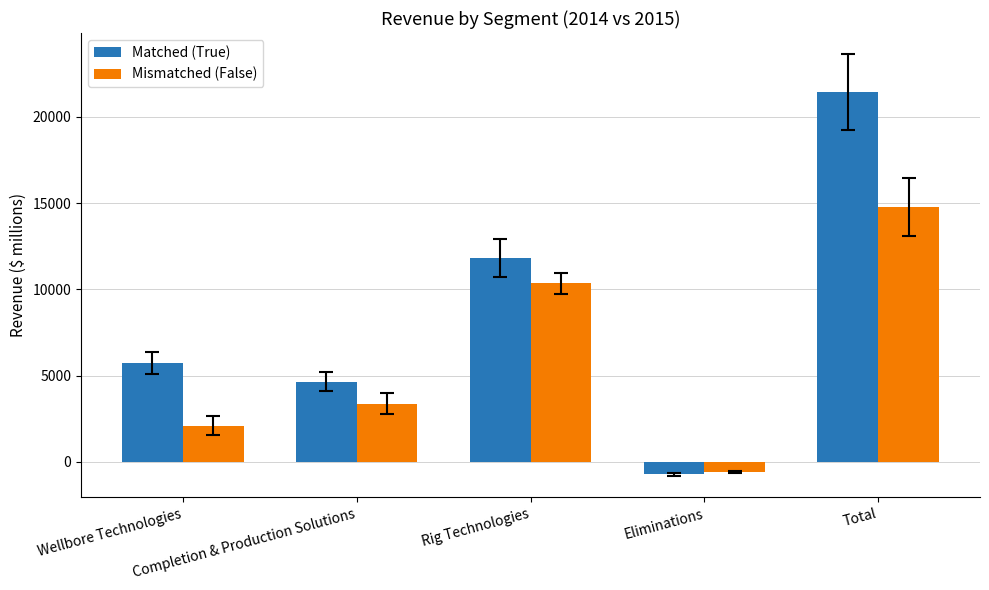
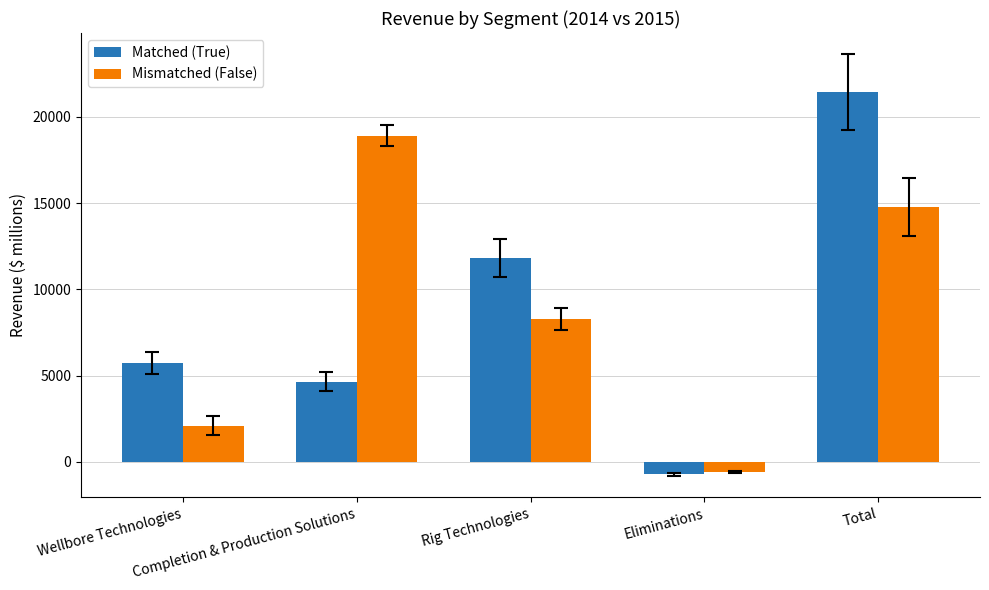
Mismatched (False), Completion & Production Solutions: 3400 -> 18900
Mismatched (False), Rig Technologies: 10400 -> 8300
